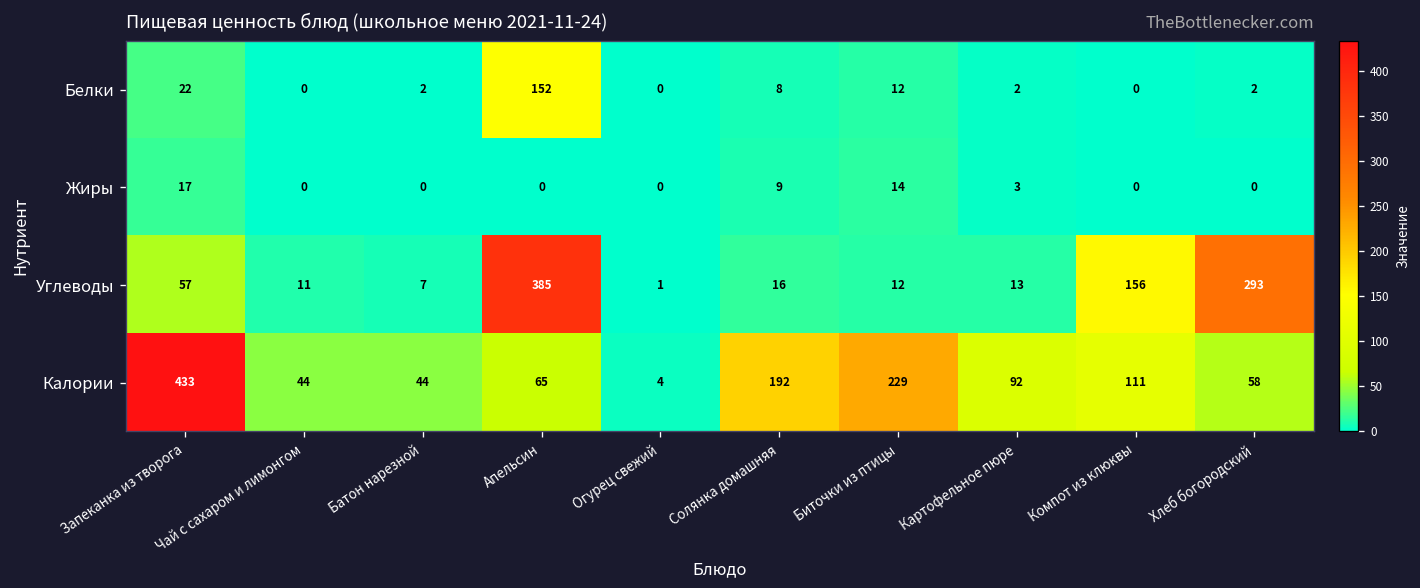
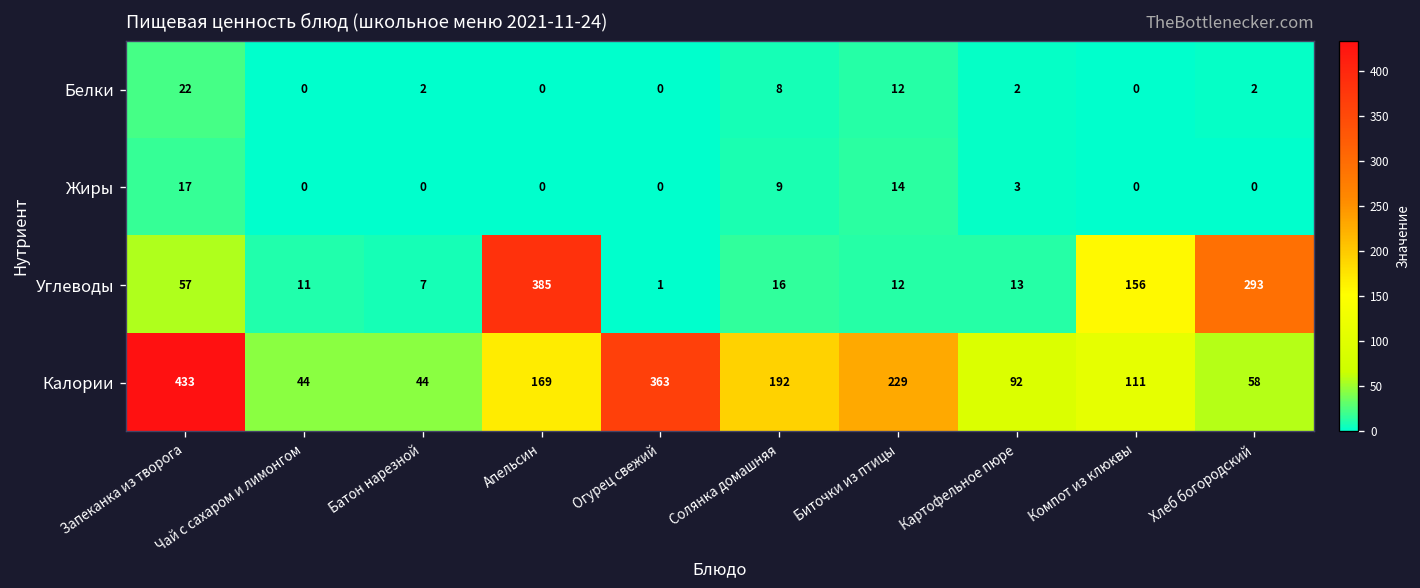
Белки, Апельсин: 152 -> 0
Калории, Апельсин: 65 -> 169
Калории, Огурец свежий: 4 -> 363
